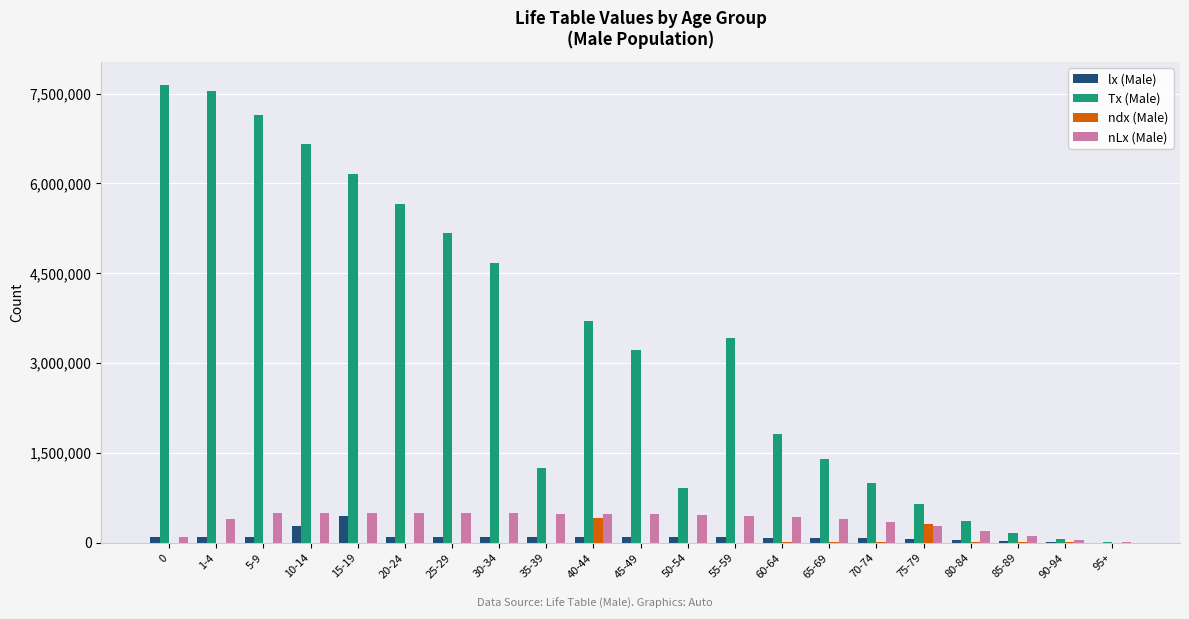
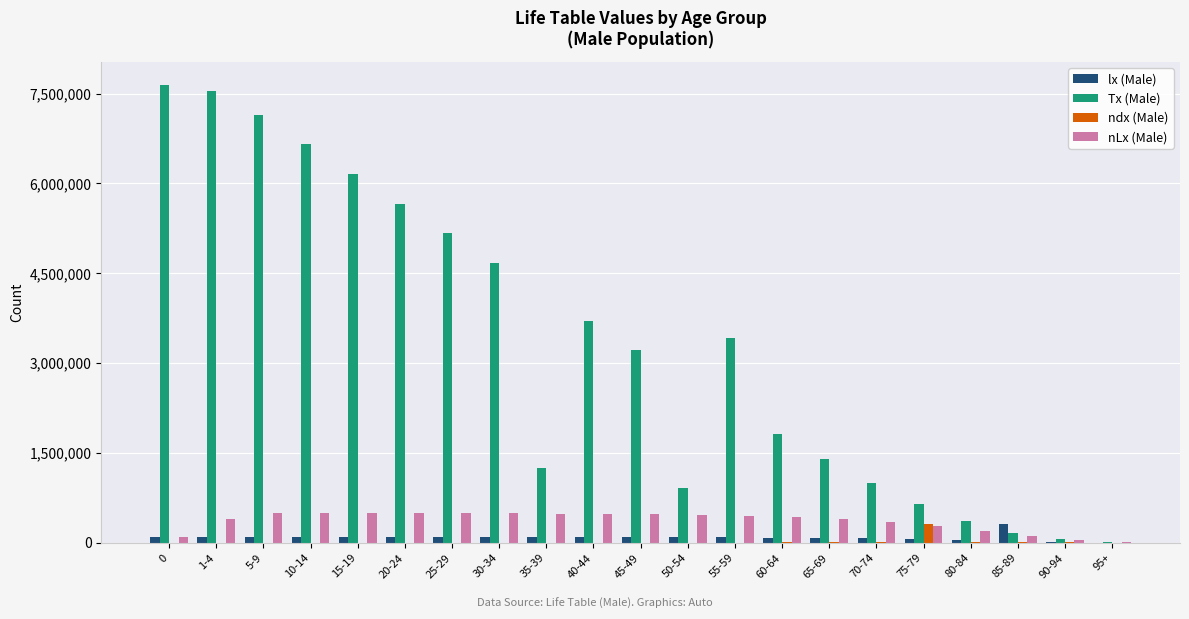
lx (Male), 10-14: 300,000 -> 100,000
lx (Male), 15-19: 500,000 -> 100,000
ndx (Male), 40-44: 400,000 -> 0
lx (Male), 85-89: 0 -> 300,000
